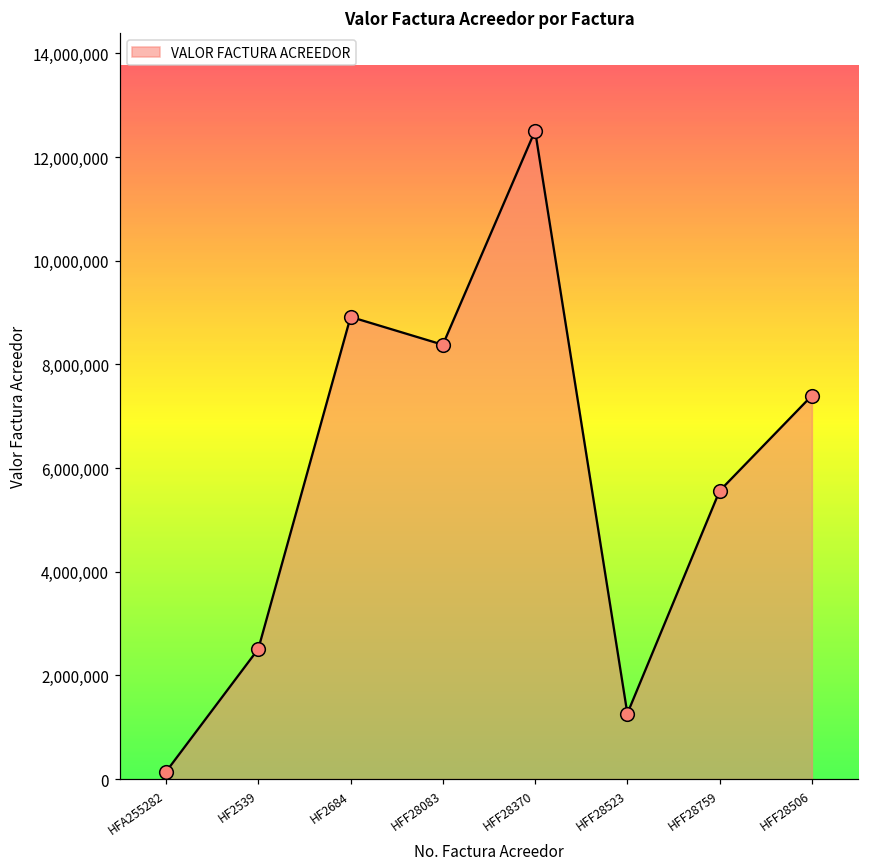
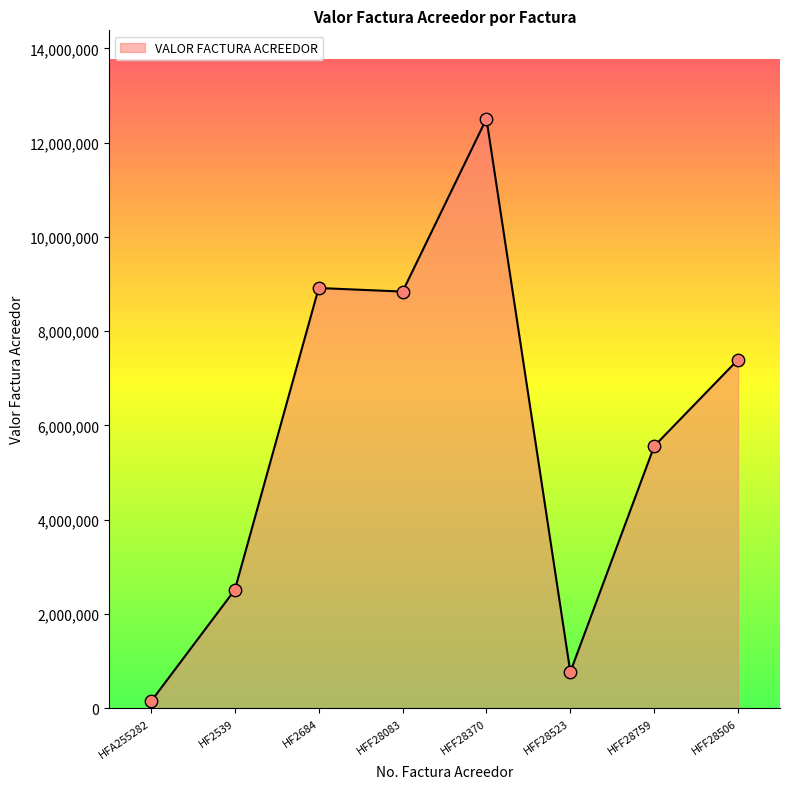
HFF28083: 8,400,000 -> 8,800,000
HFF28523: 1,300,000 -> 800,000
